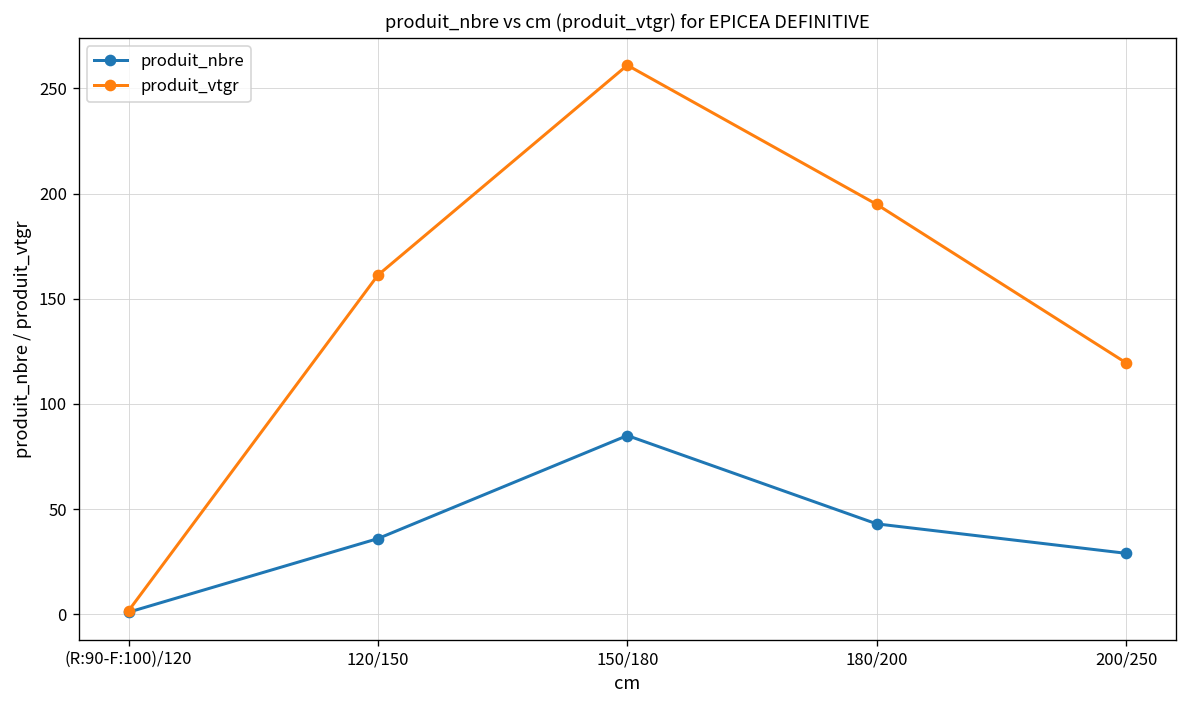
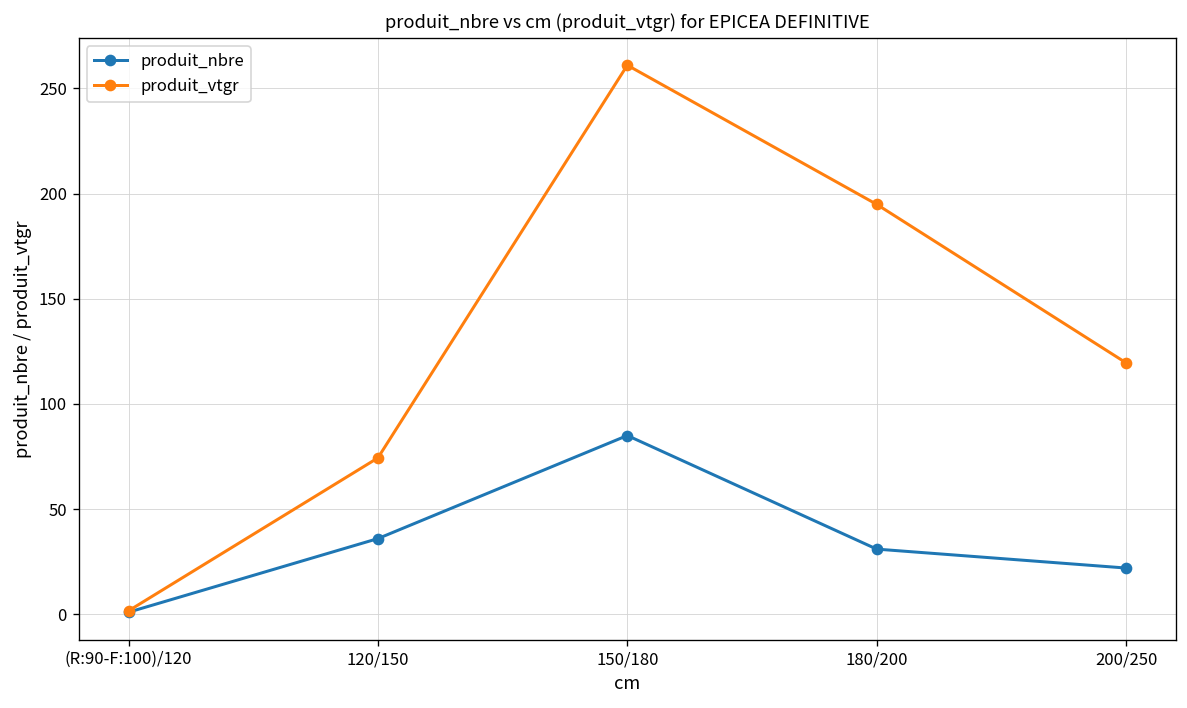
produit_vtgr, 120/150: 161 -> 74
produit_nbre, 180/200: 43 -> 31
produit_nbre, 200/250: 29 -> 22
